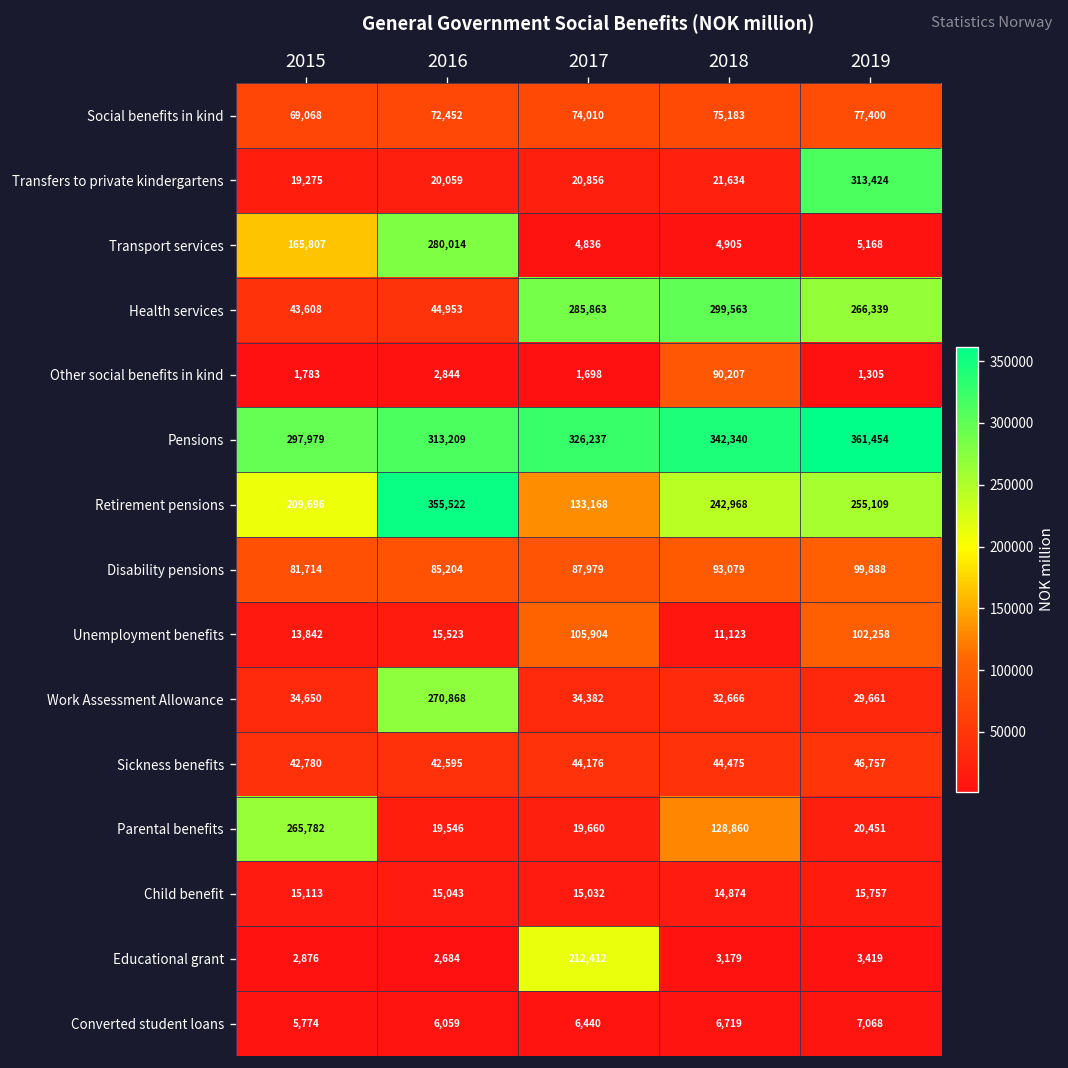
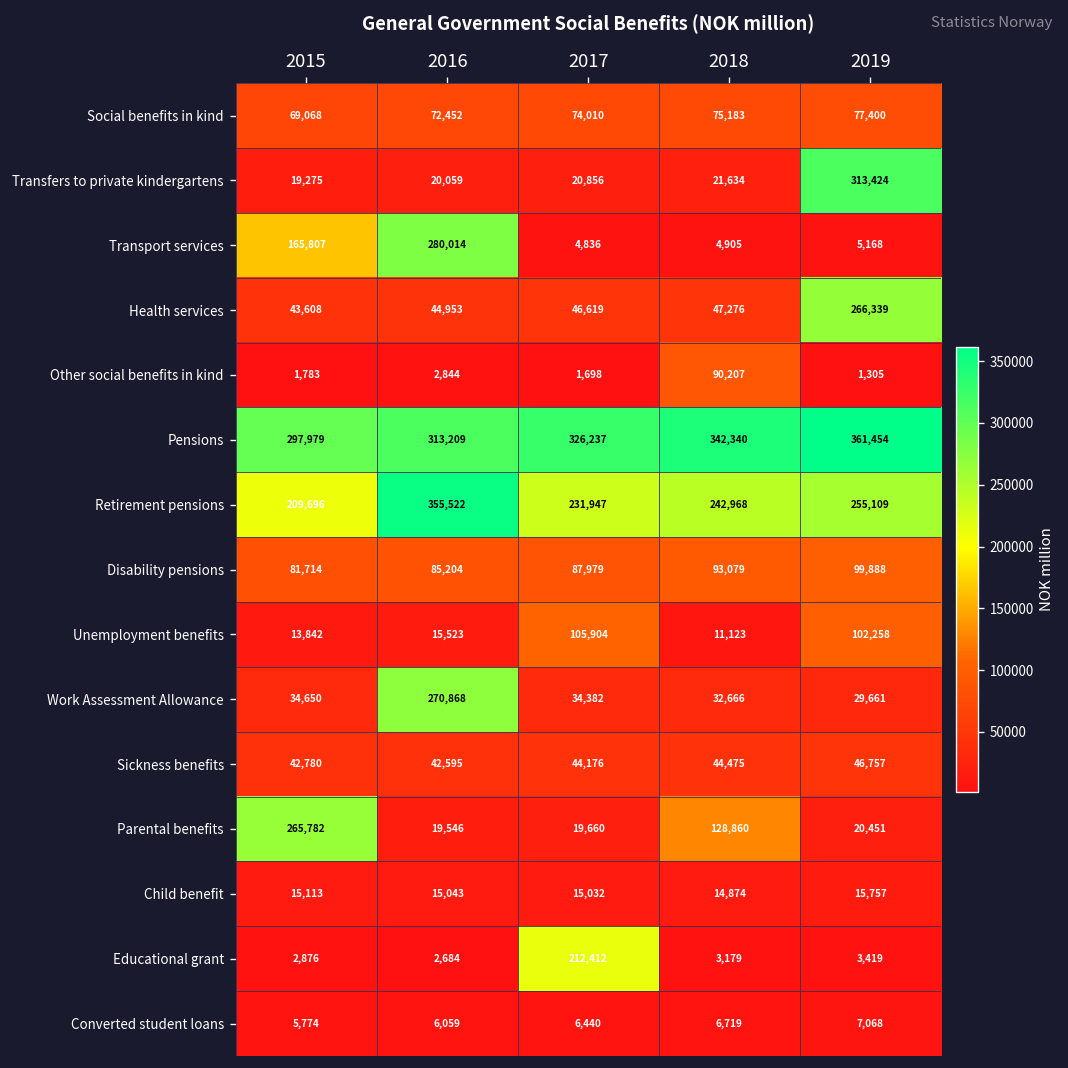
Health services, 2017: 285,863 -> 46,619
Health services, 2018: 299,563 -> 47,276
Retirement pensions, 2017: 133,168 -> 231,947
